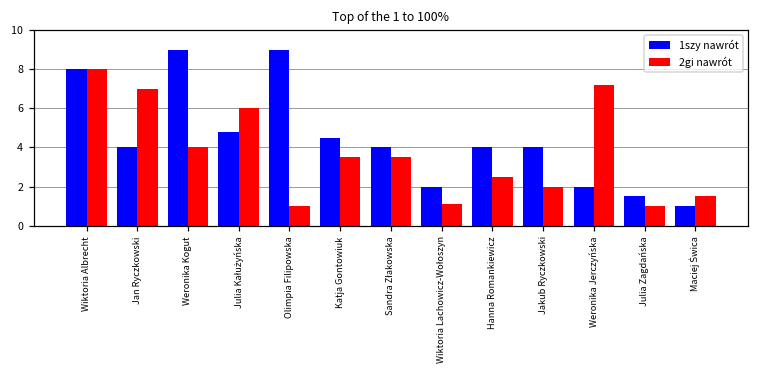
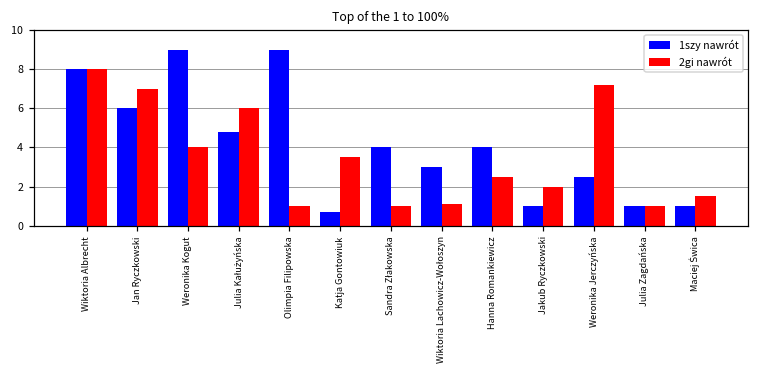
1szy nawrót, Jan Ryczkowski: 4 -> 6
1szy nawrót, Katja Gontowiuk: 4.5 -> 0.7
2gi nawrót, Sandra Złakowska: 3.5 -> 1.0
1szy nawrót, Wiktoria Lachowicz-Wołoszyn: 2 -> 3
1szy nawrót, Jakub Ryczkowski: 4 -> 1
1szy nawrót, Weronika Jerczyńska: 2.0 -> 2.5
1szy nawrót, Julia Zagdańska: 1.5 -> 1.0
